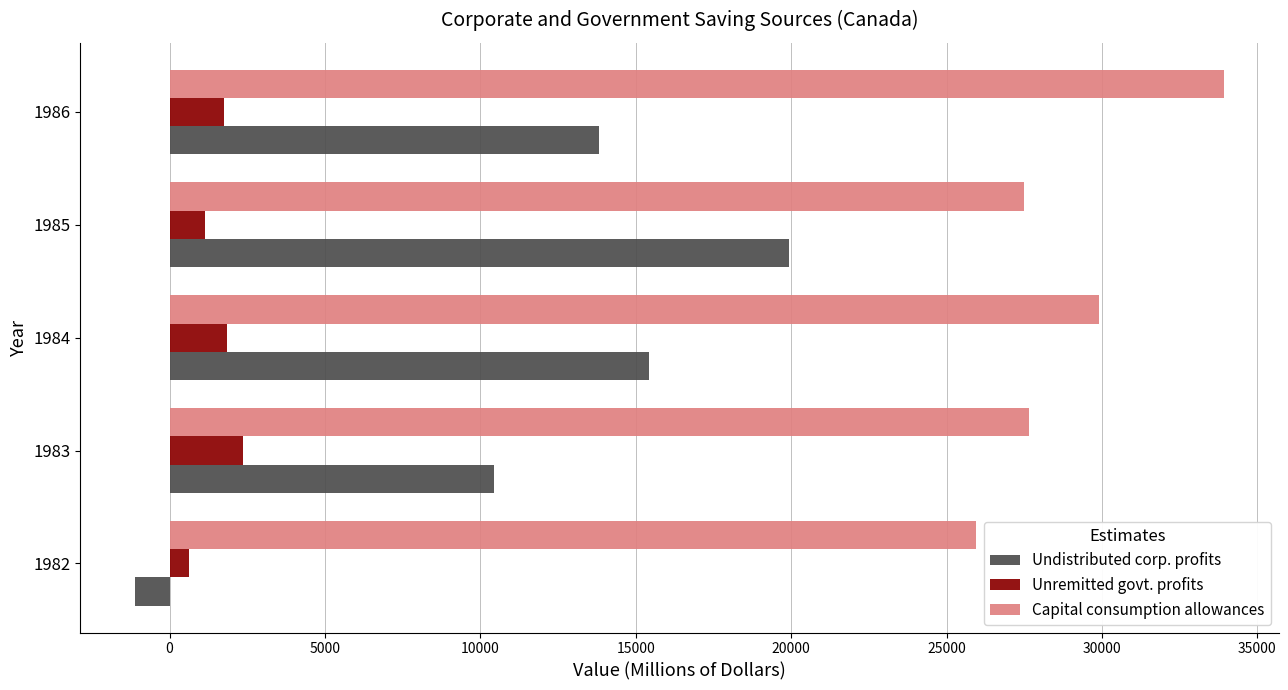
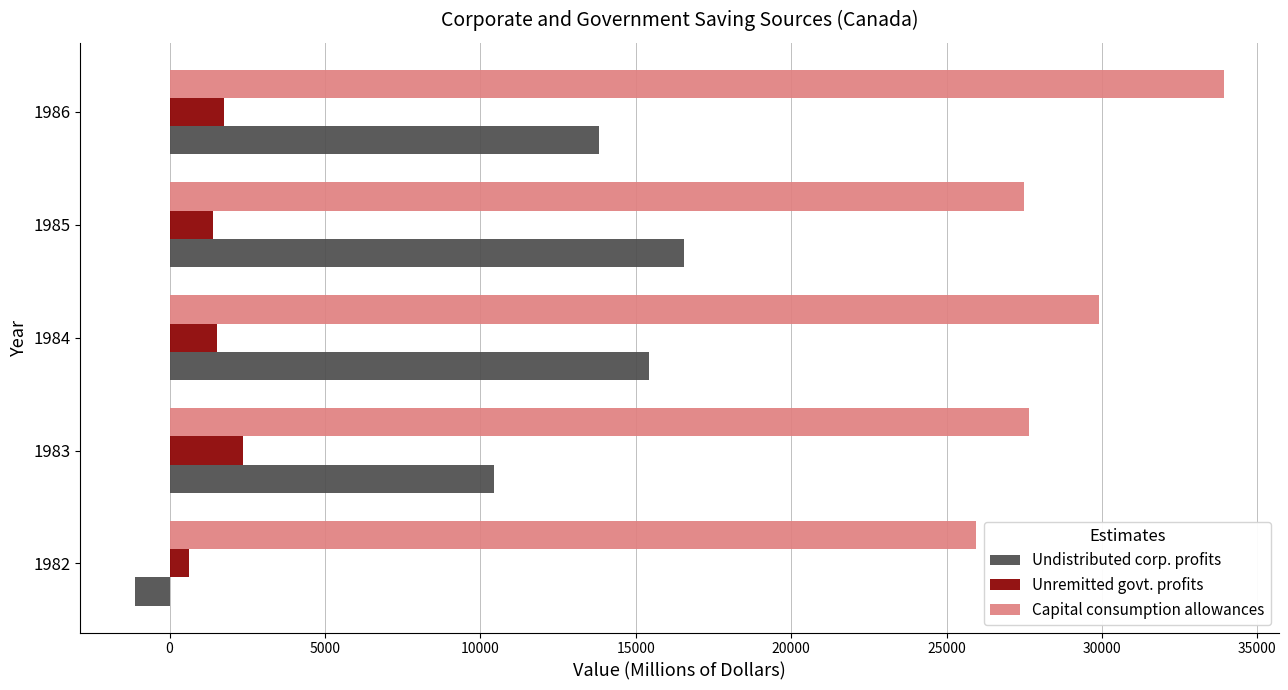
Unremitted govt. profits, 1985: 1100 -> 1400
Undistributed corp. profits, 1985: 19900 -> 16500
Unremitted govt. profits, 1984: 1900 -> 1500
